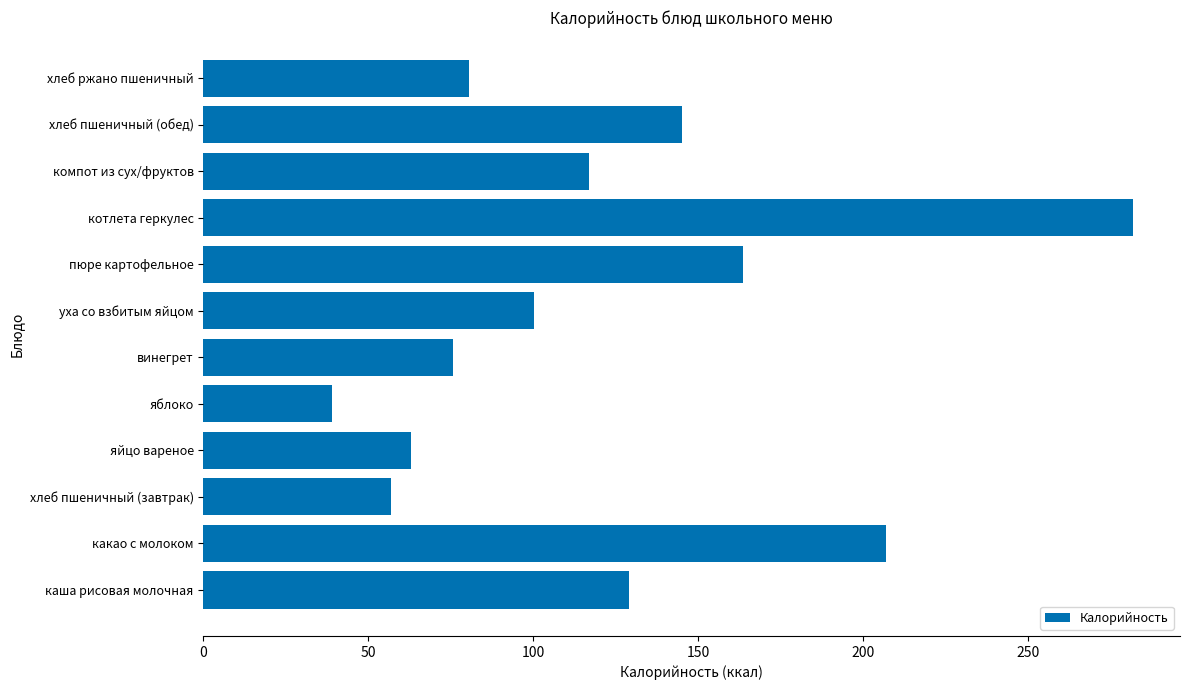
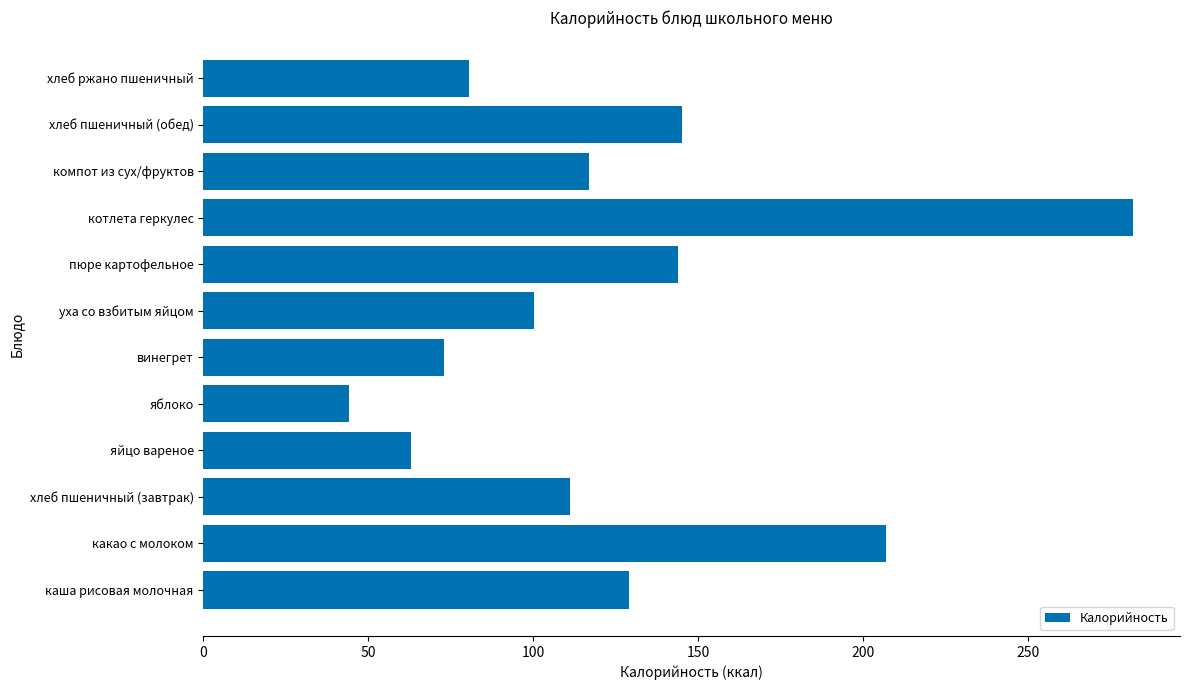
пюре картофельное: 164 -> 144
винегрет: 76 -> 73
яблоко: 39 -> 44
хлеб пшеничный (завтрак): 57 -> 111
